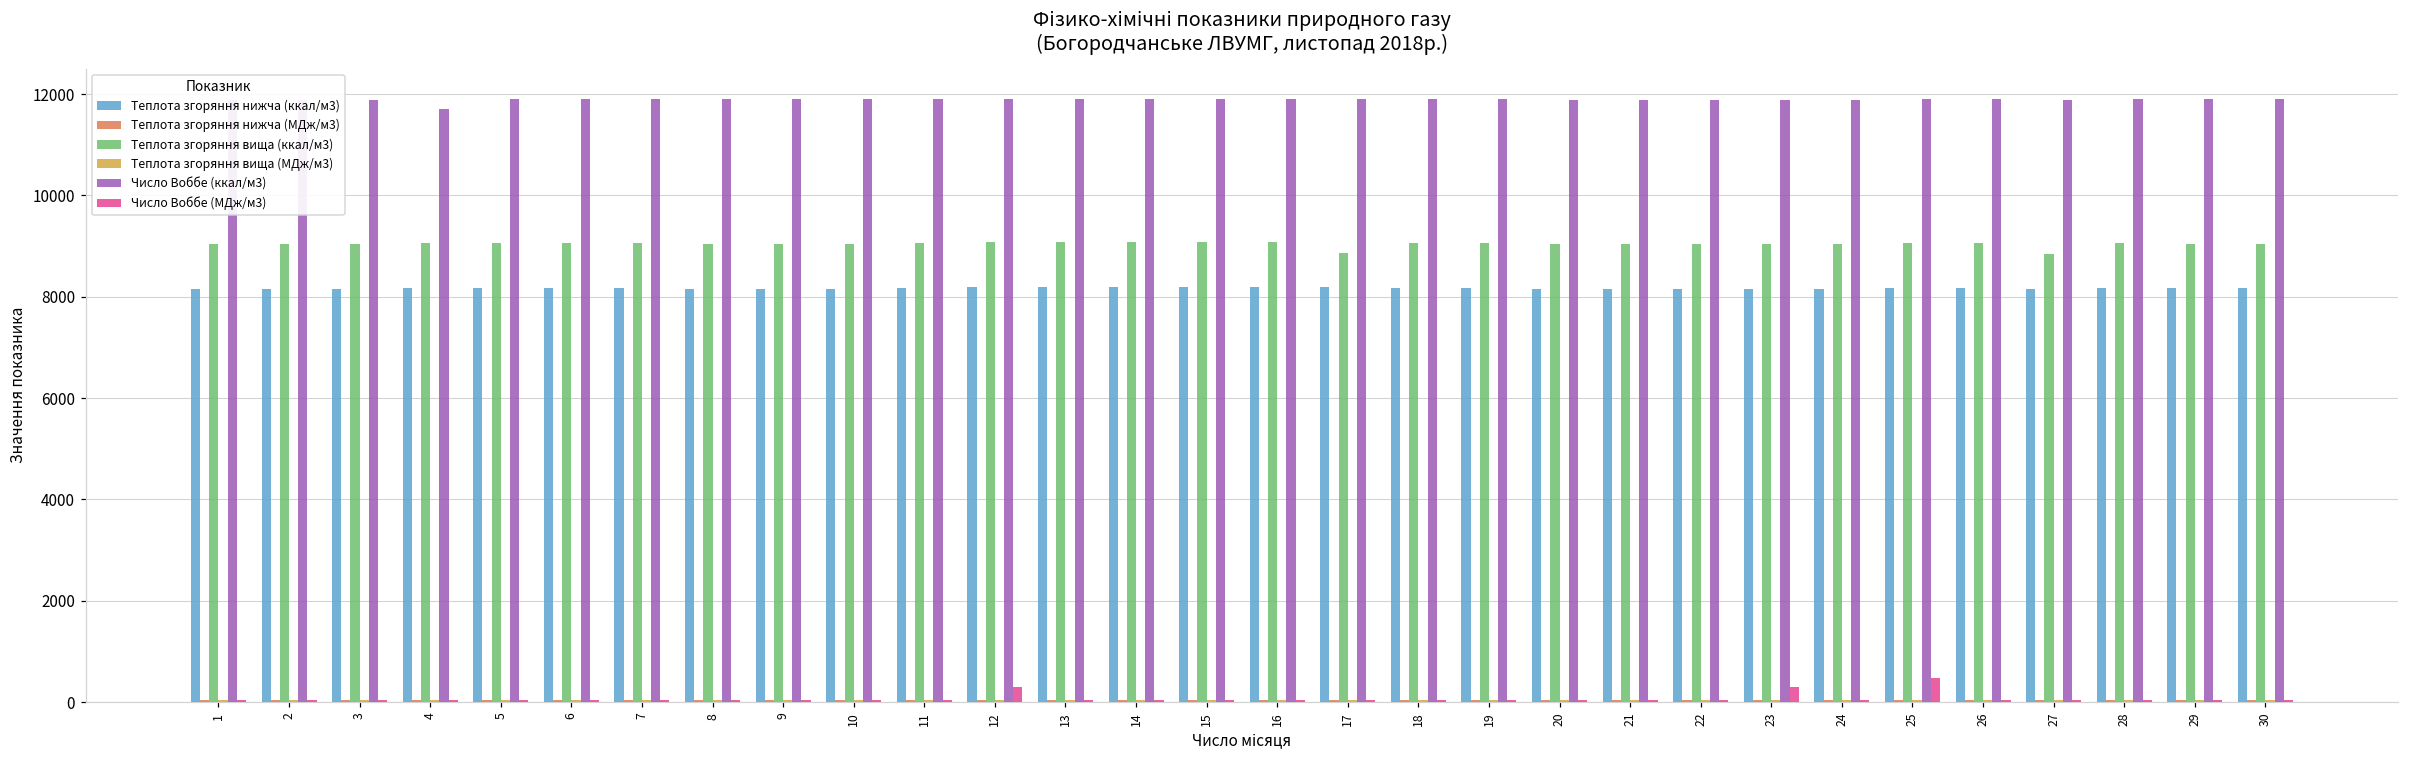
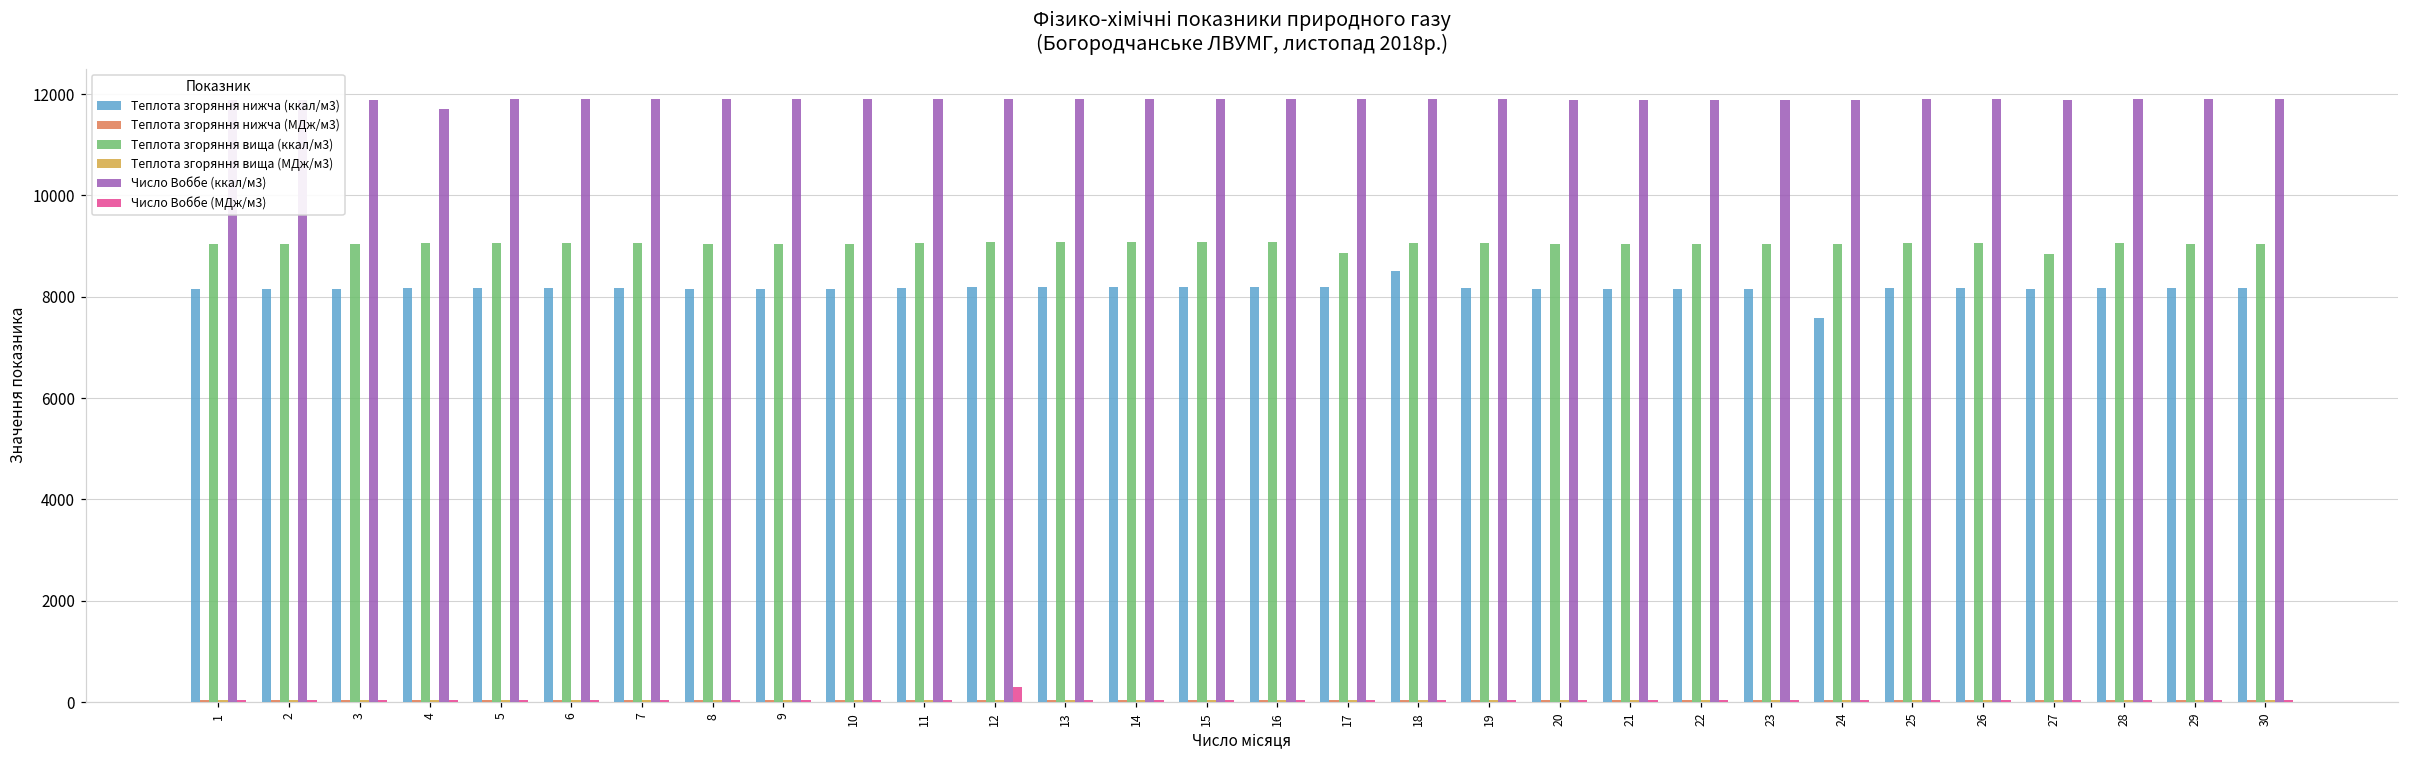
Теплота згоряння нижча (ккал/м3), 18: 8200 -> 8500
Число Воббе (МДж/м3), 23: 300 -> 0
Теплота згоряння нижча (ккал/м3), 24: 8200 -> 7600
Число Воббе (МДж/м3), 25: 500 -> 0
